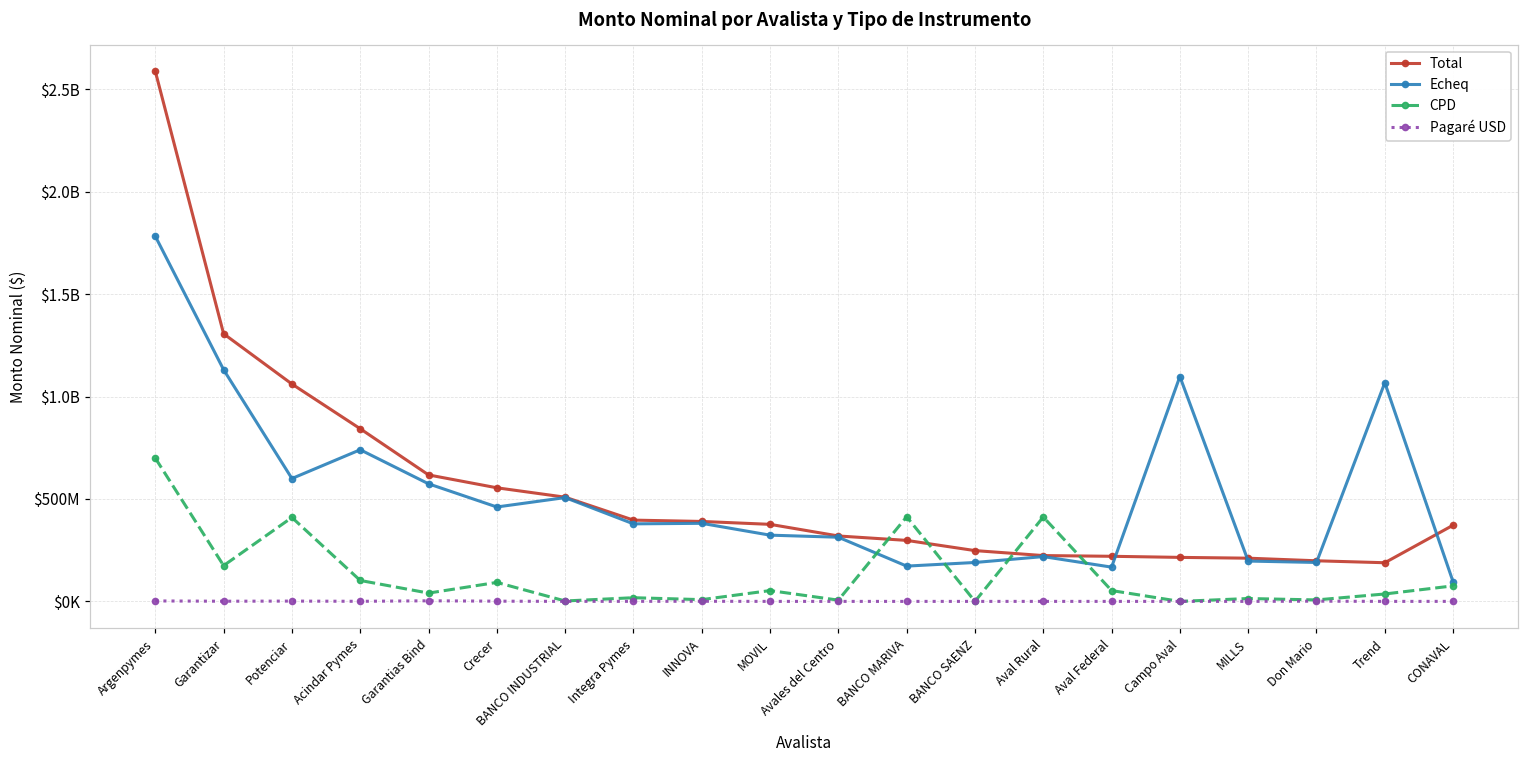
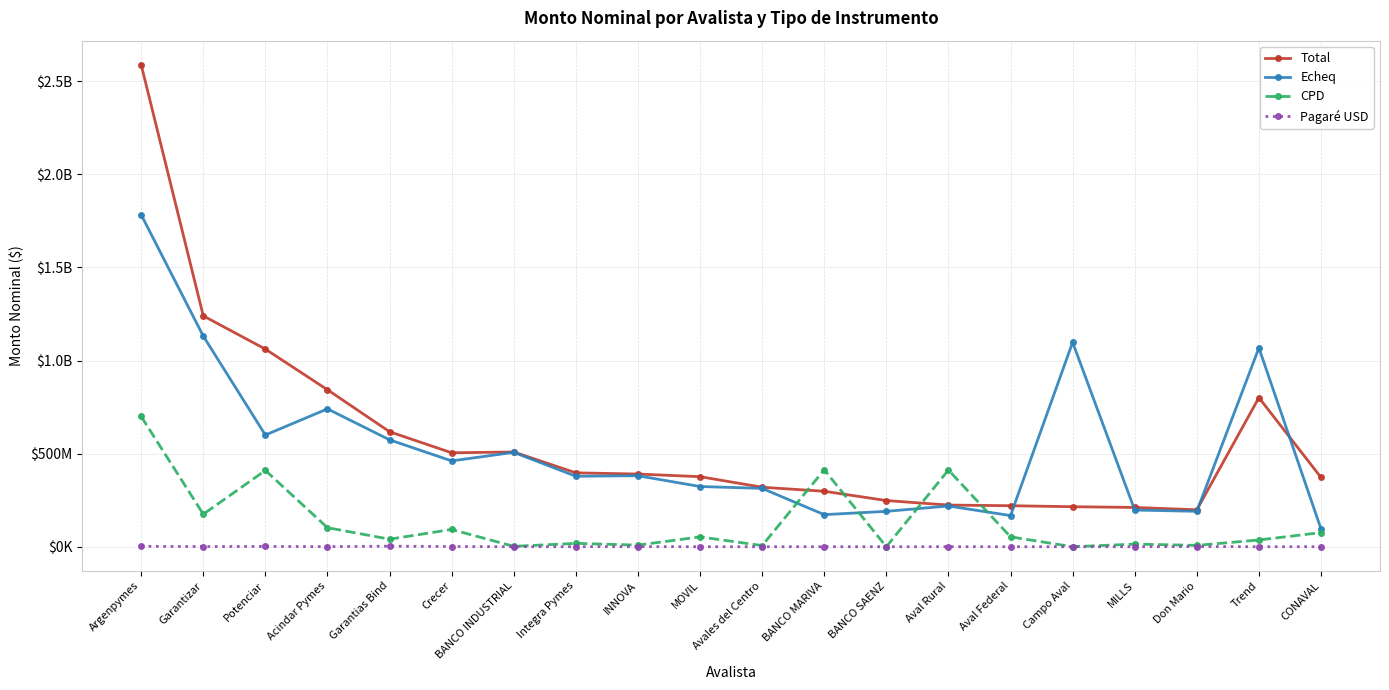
Total, Garantizar: $1310000000 -> $1240000000
Total, Crecer: $550000000 -> $500000000
Total, Trend: $190000000 -> $800000000
